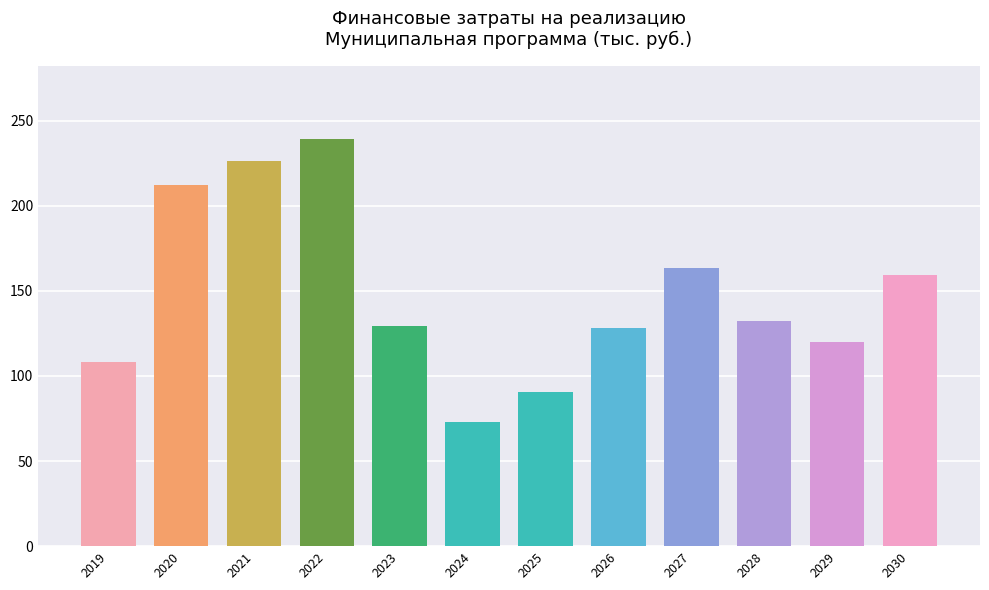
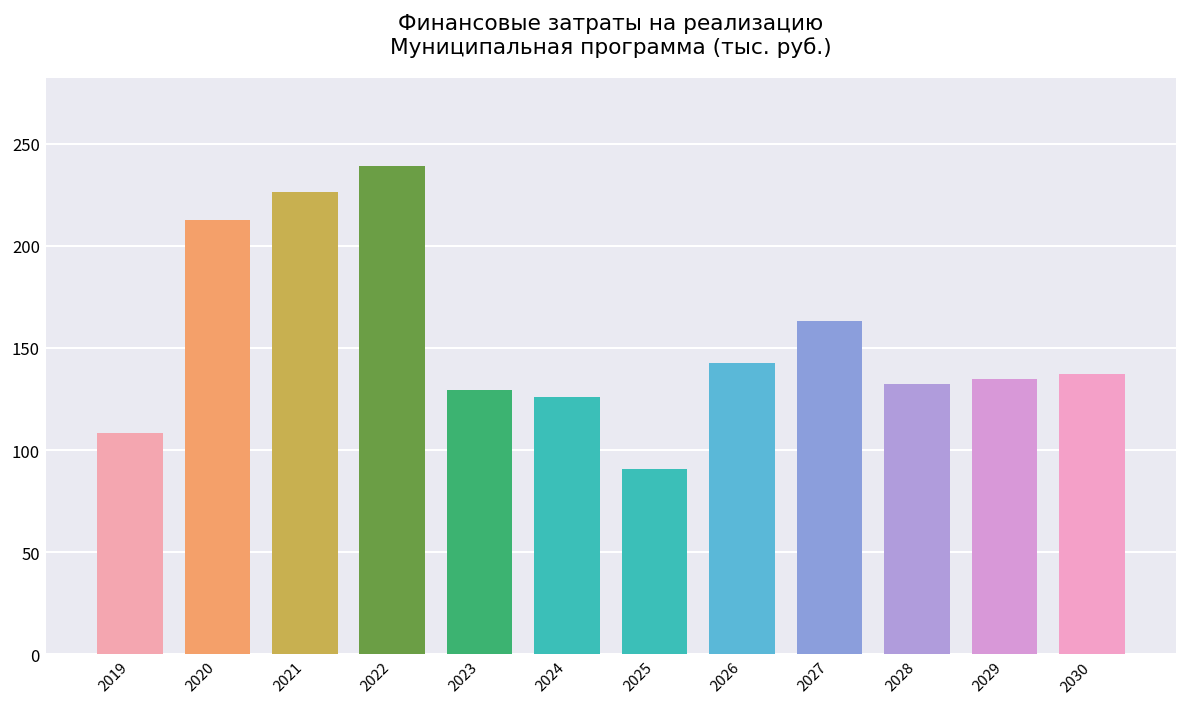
2024: 73 -> 126
2026: 128 -> 142
2029: 120 -> 135
2030: 159 -> 137
